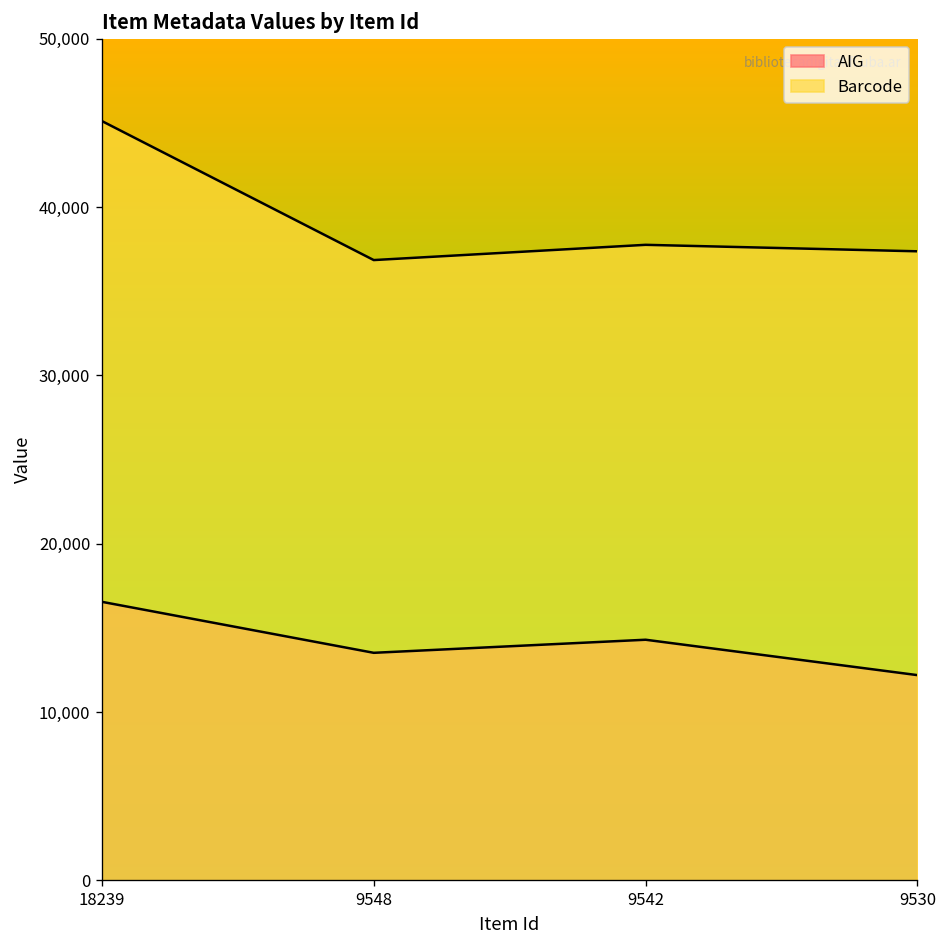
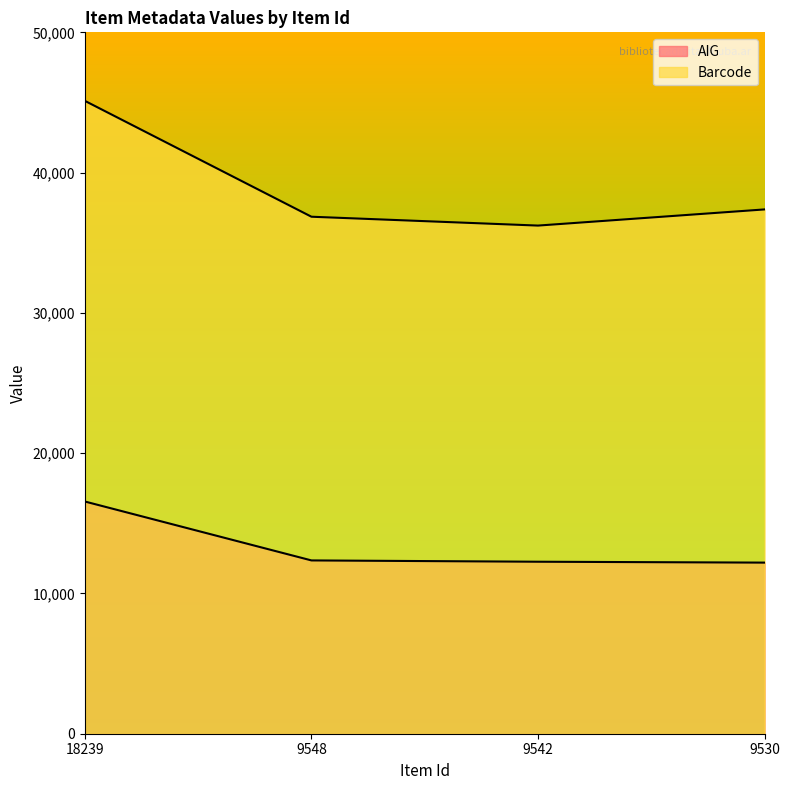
AIG, 9548: 13,500 -> 12,400
AIG, 9542: 14,300 -> 12,300
Barcode, 9542: 37,800 -> 36,200
